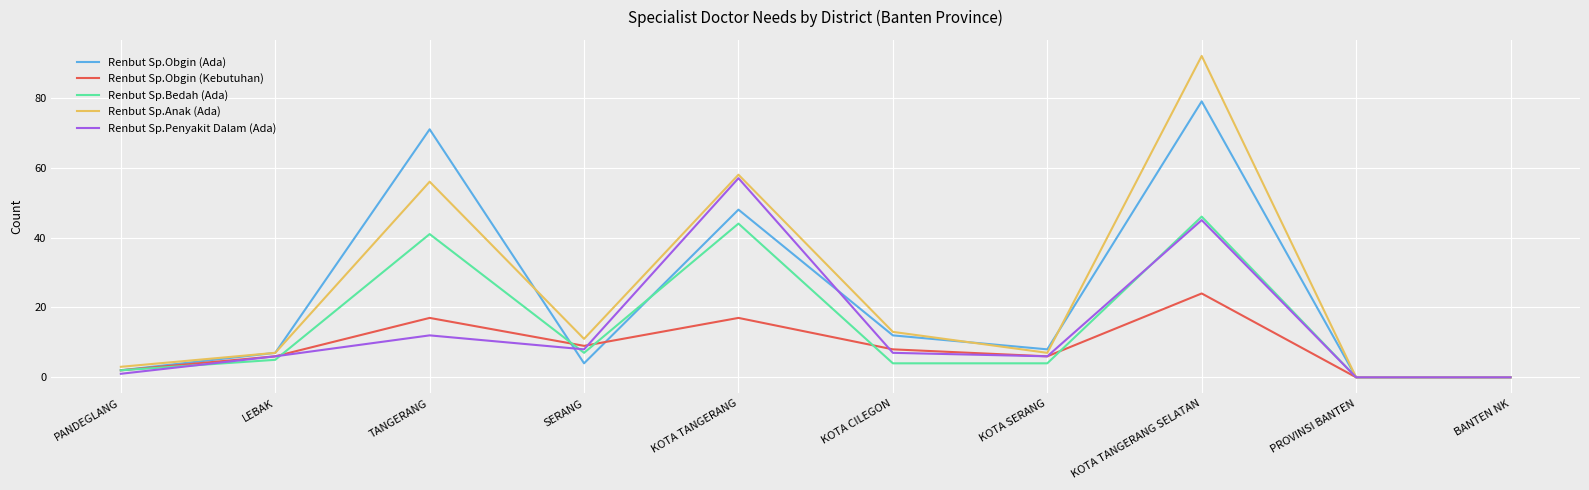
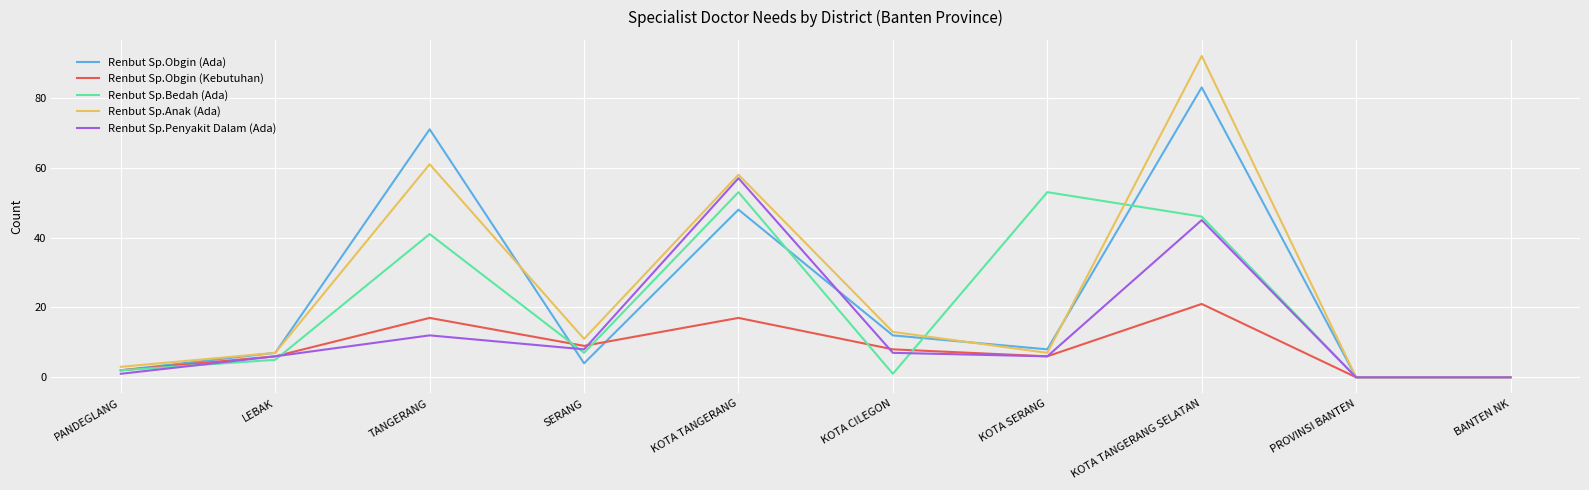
Renbut Sp.Anak (Ada), TANGERANG: 56 -> 61
Renbut Sp.Bedah (Ada), KOTA TANGERANG: 44 -> 53
Renbut Sp.Bedah (Ada), KOTA CILEGON: 4 -> 1
Renbut Sp.Bedah (Ada), KOTA SERANG: 4 -> 53
Renbut Sp.Obgin (Ada), KOTA TANGERANG SELATAN: 79 -> 83
Renbut Sp.Obgin (Kebutuhan), KOTA TANGERANG SELATAN: 24 -> 21
